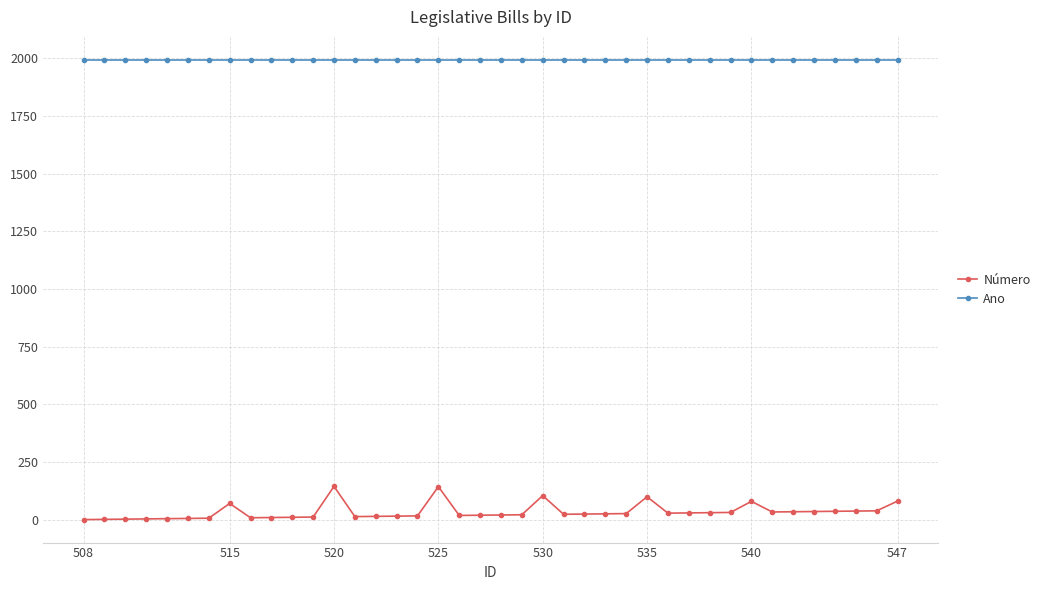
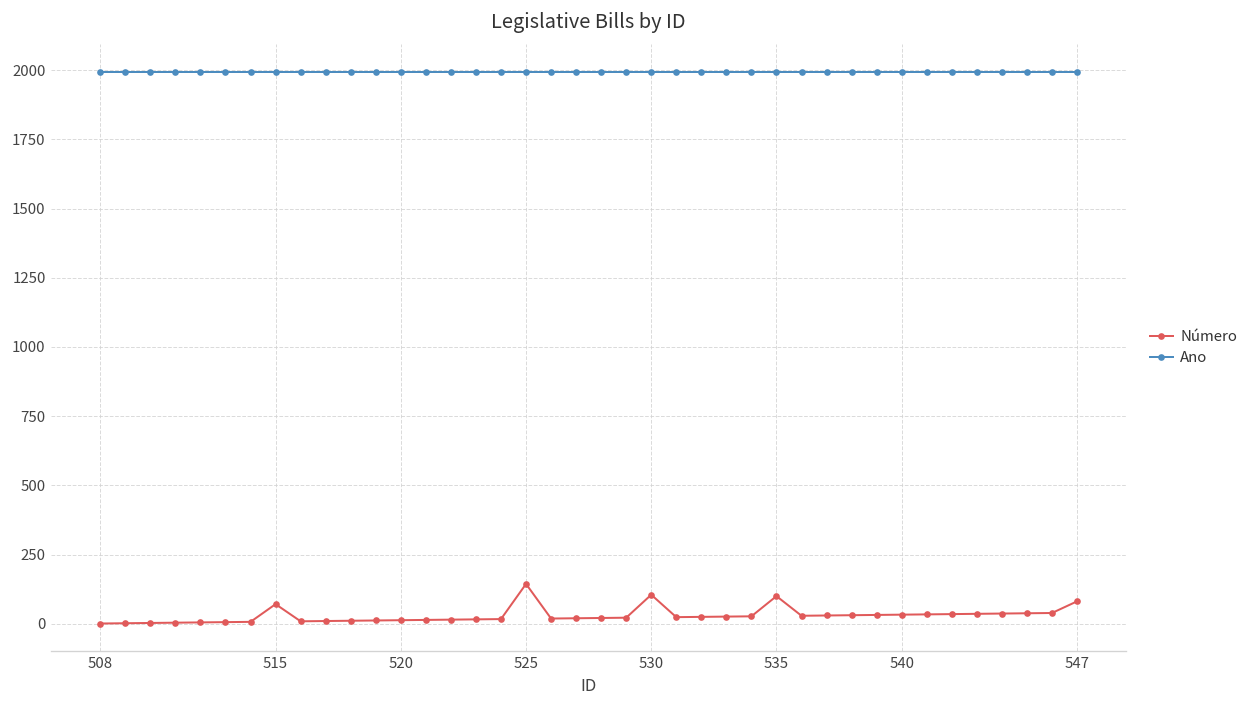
Número, 520: 150 -> 10
Número, 540: 80 -> 30
